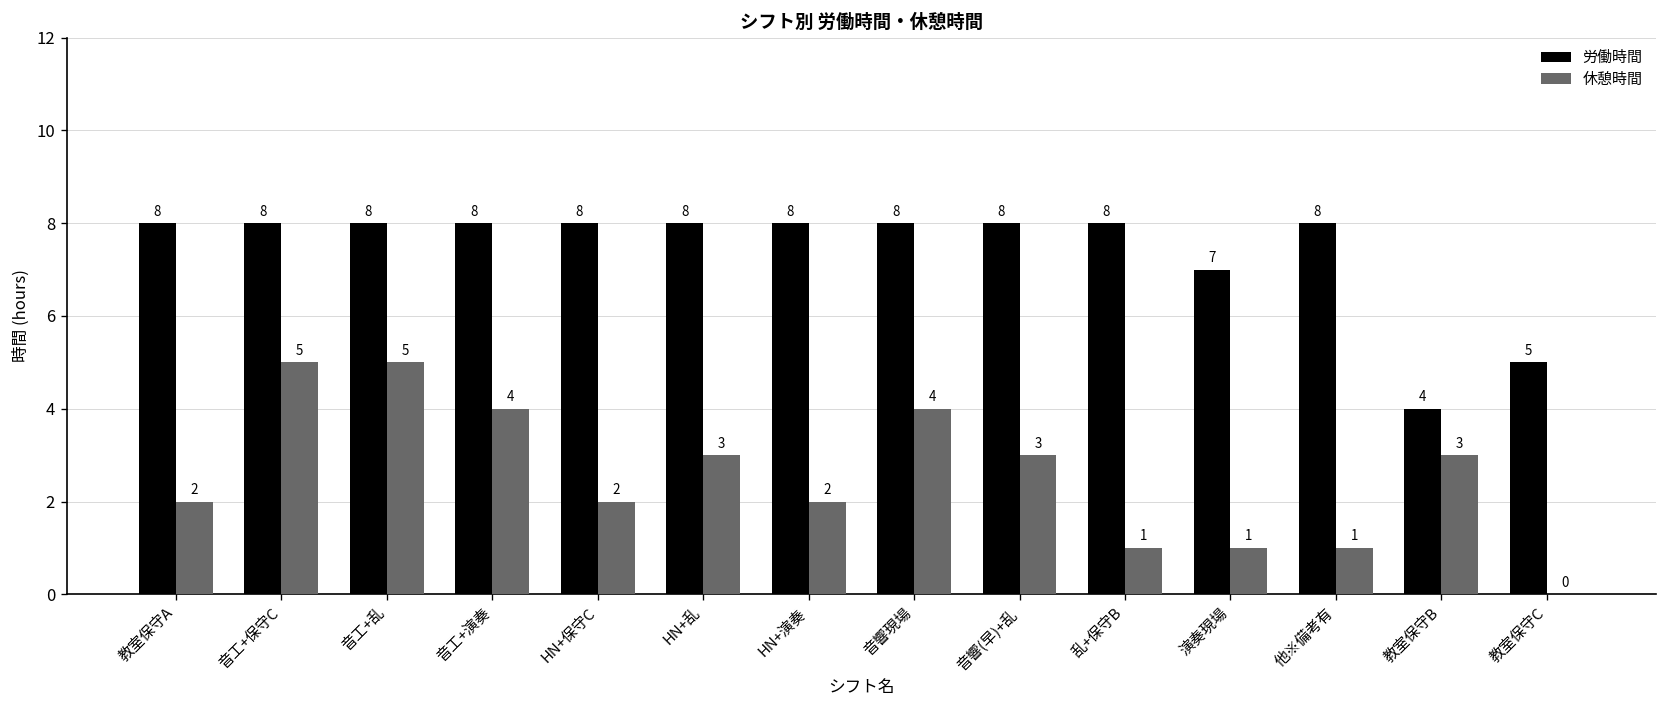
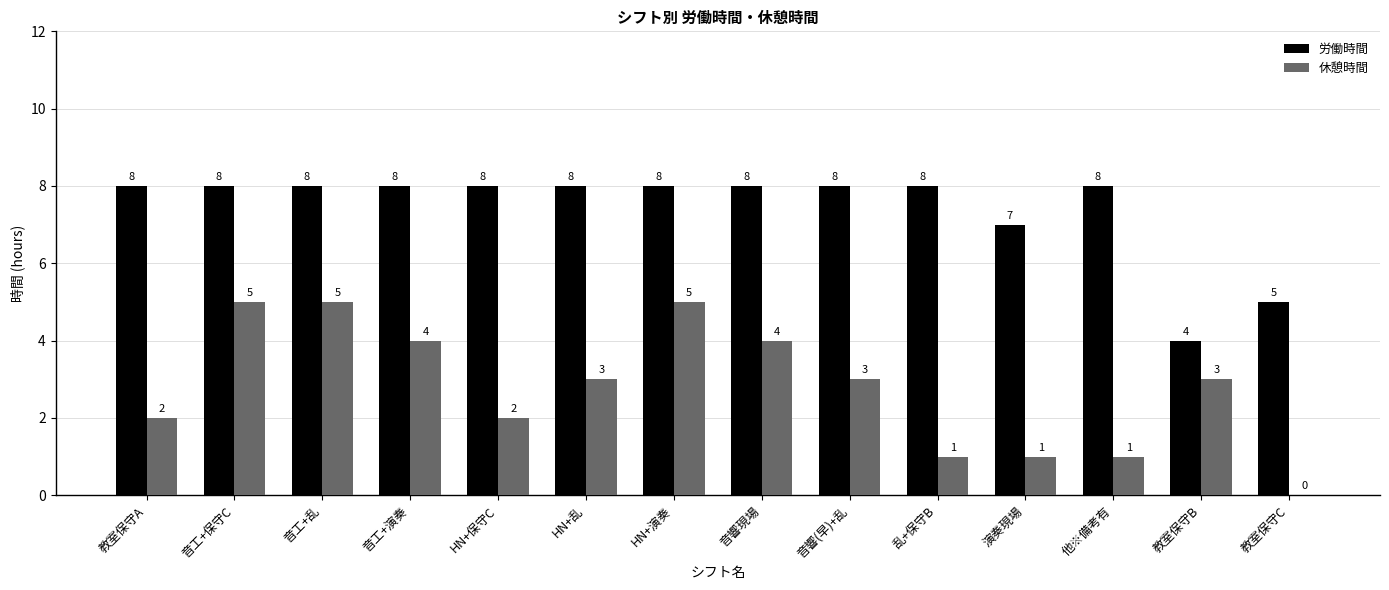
休憩時間, HN+演奏: 2 -> 5
